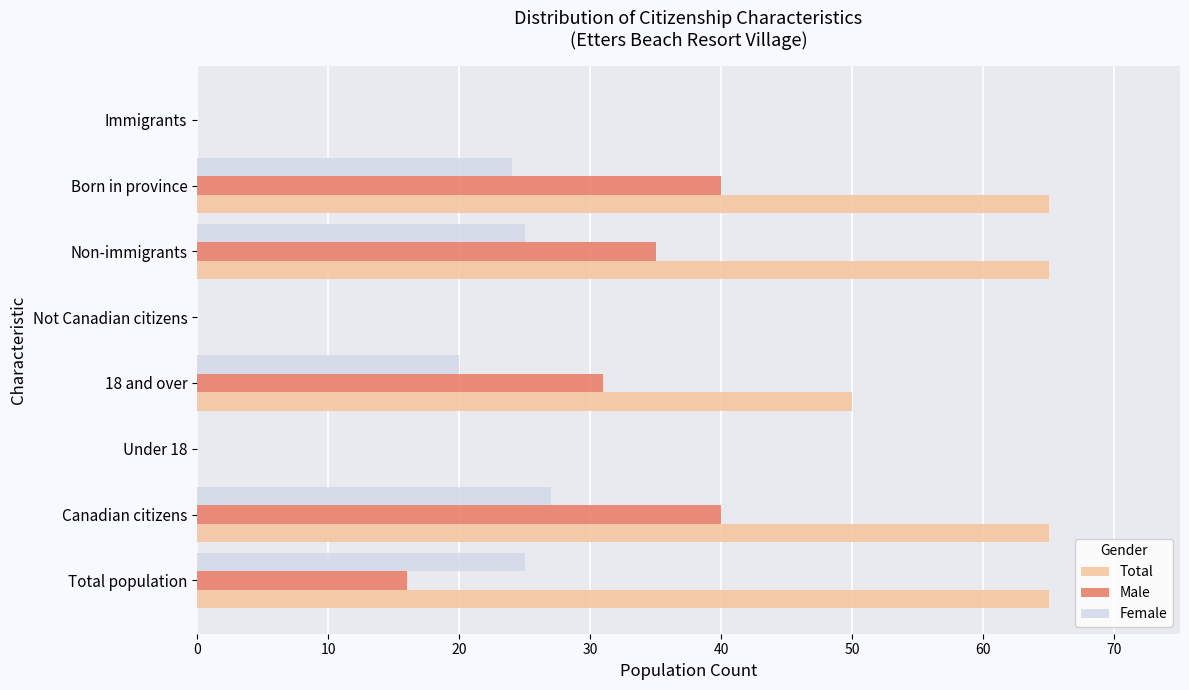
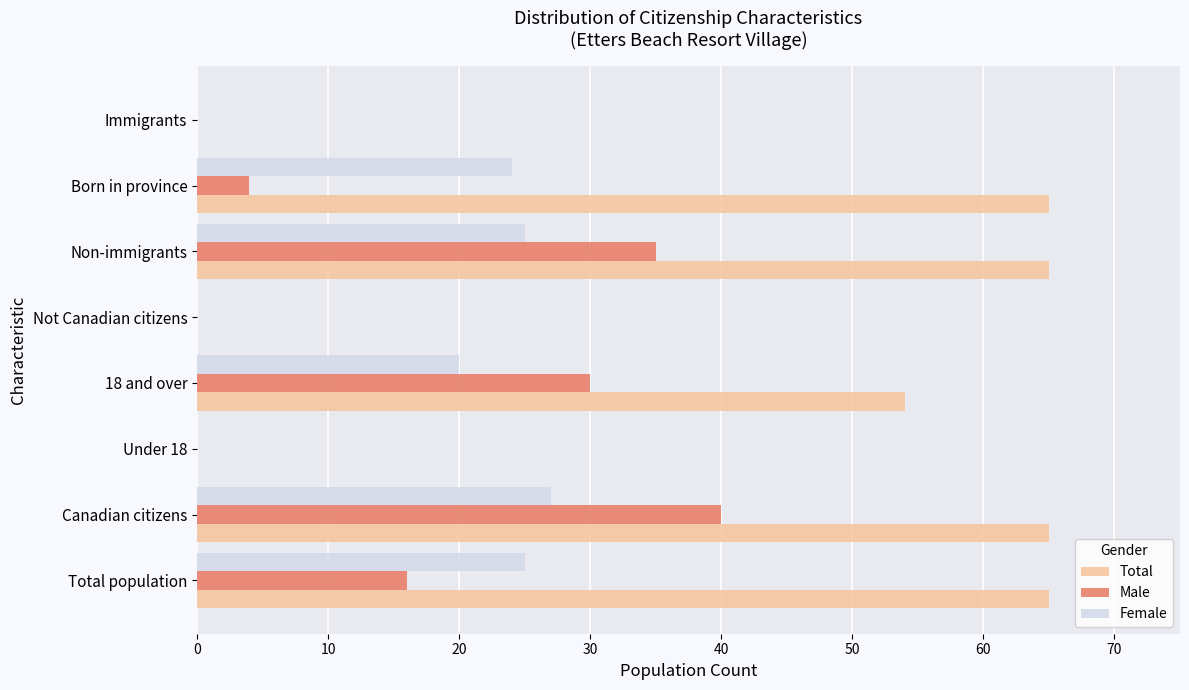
Male, Born in province: 40 -> 4
Male, 18 and over: 31 -> 30
Total, 18 and over: 50 -> 54
